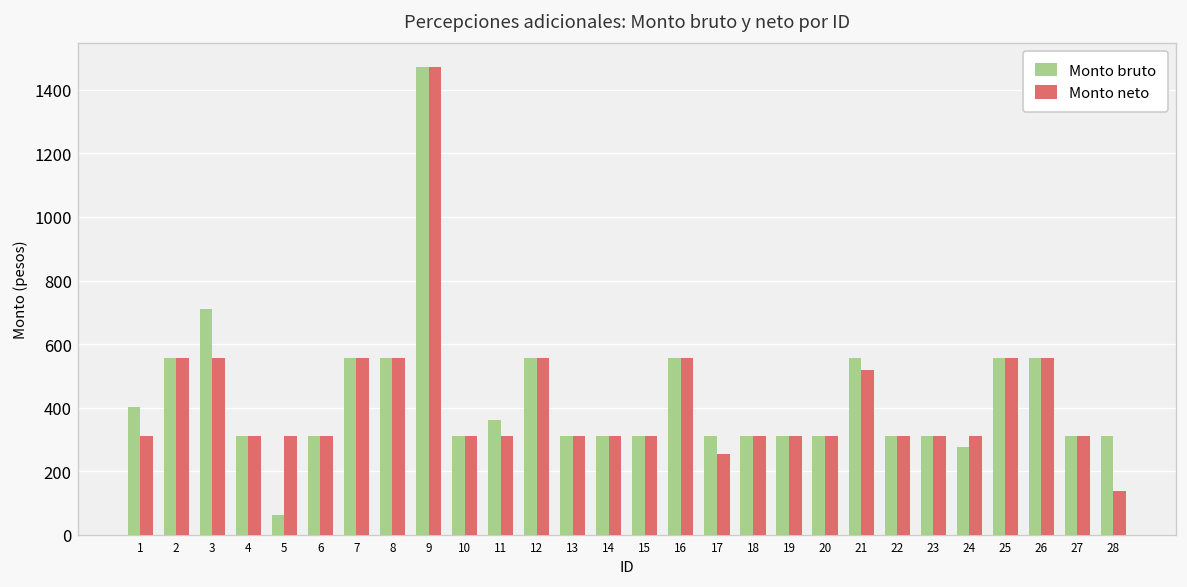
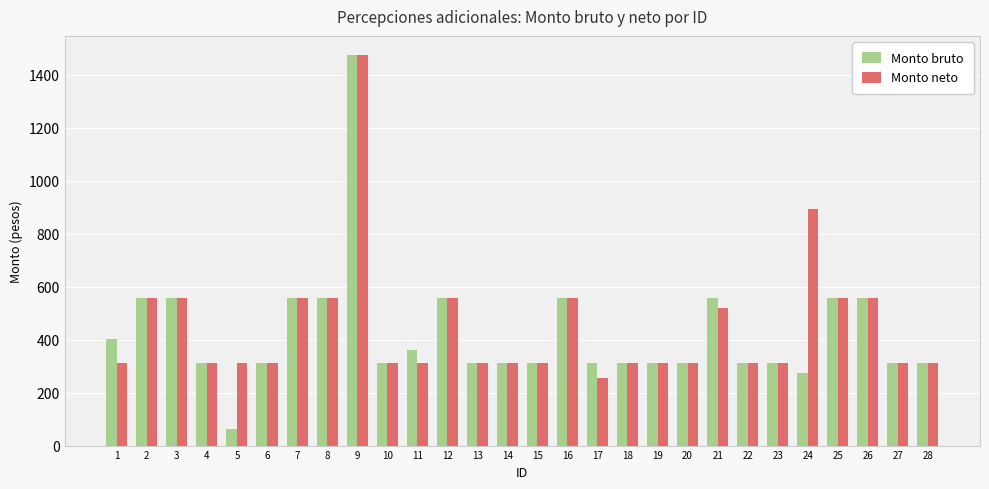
Monto bruto, 3: 710 -> 560
Monto neto, 24: 310 -> 890
Monto neto, 28: 140 -> 310
